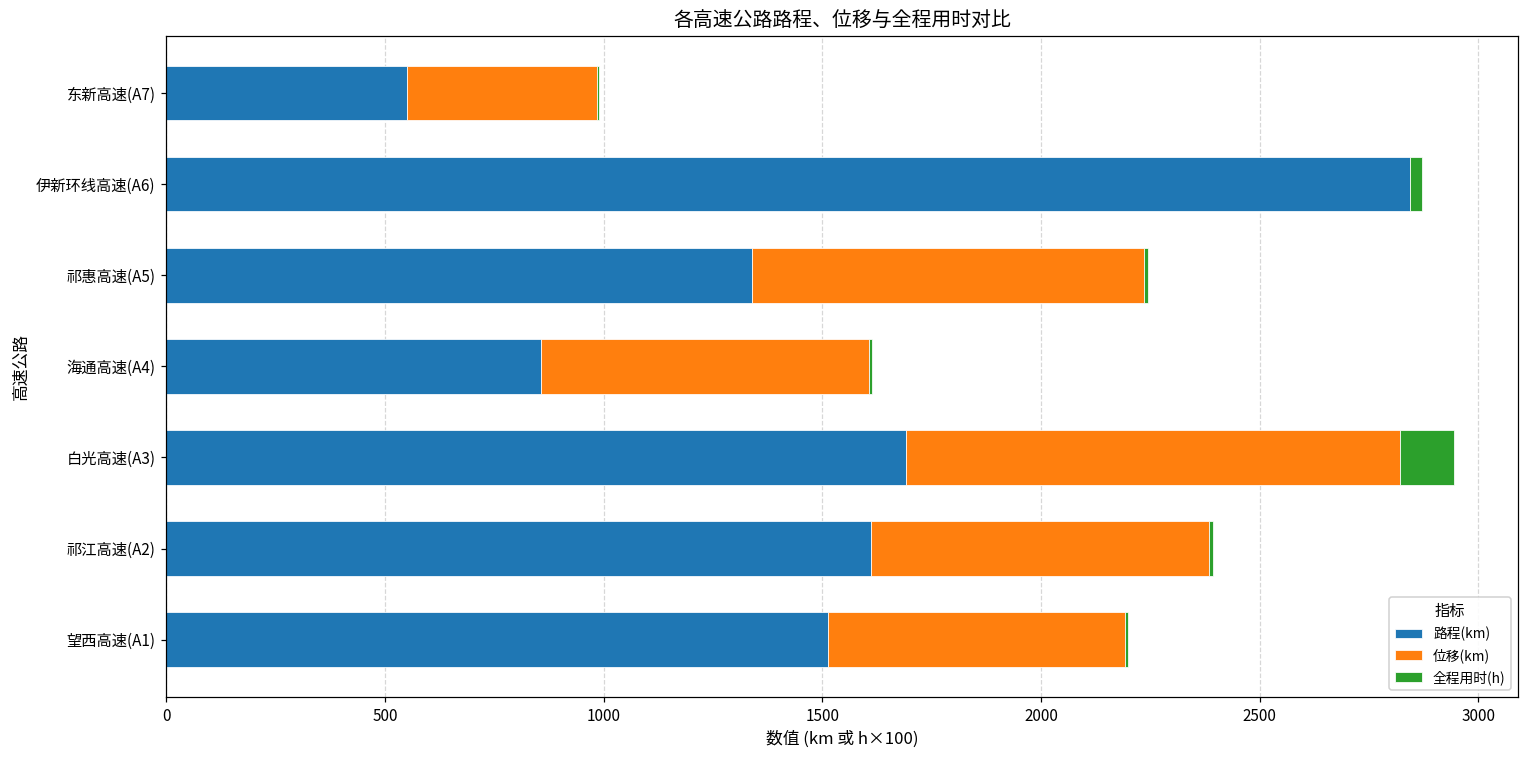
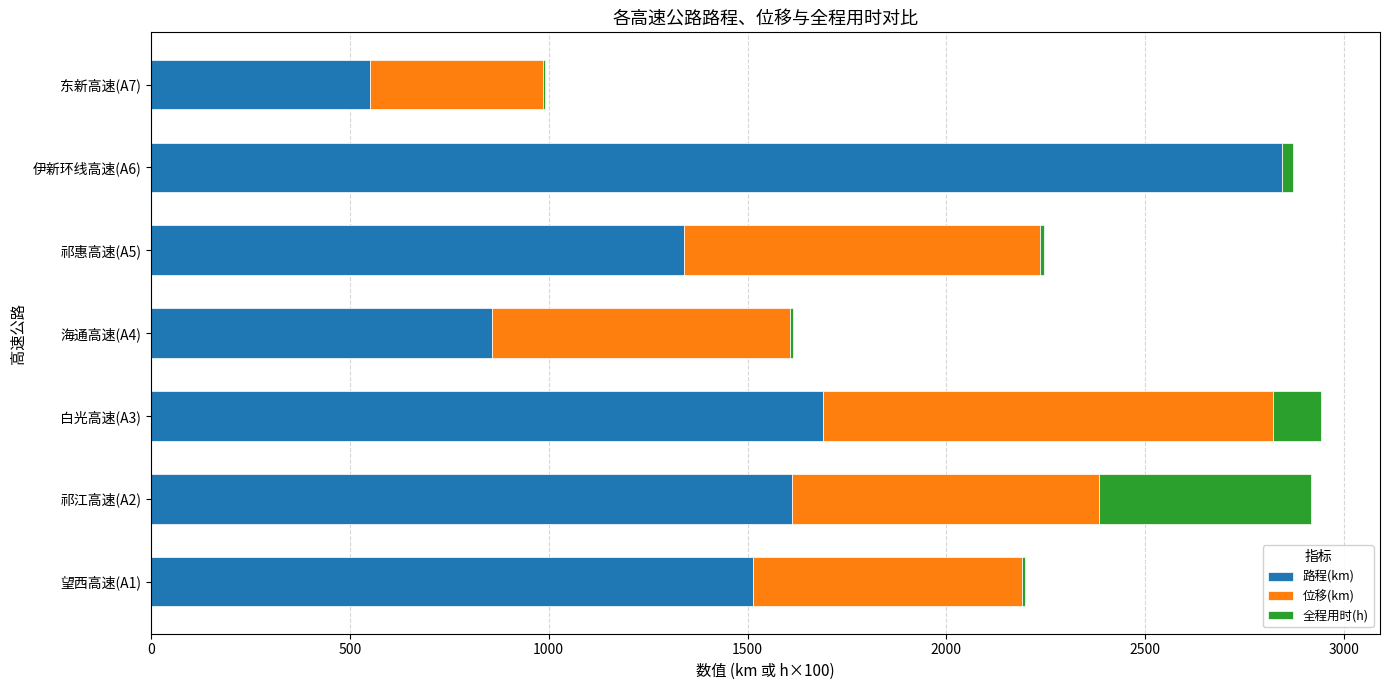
全程用时(h), 祁江高速(A2): 10 -> 530
